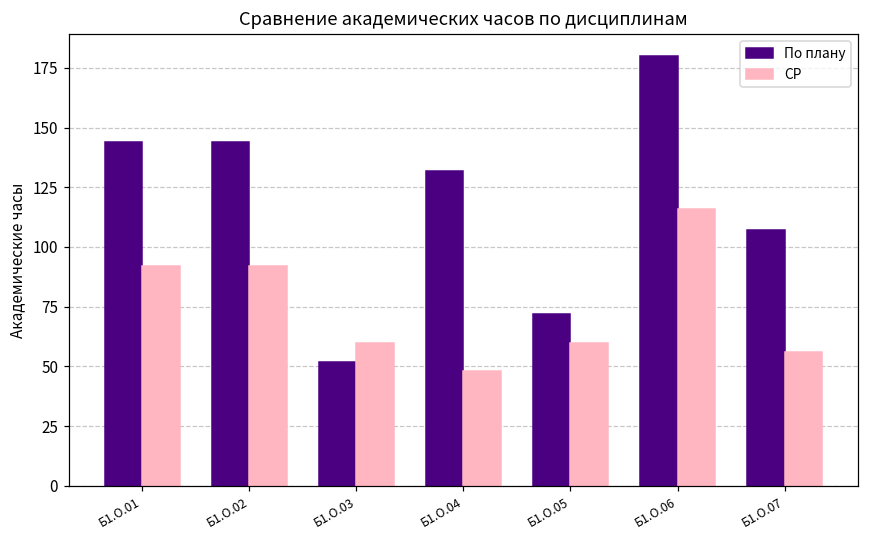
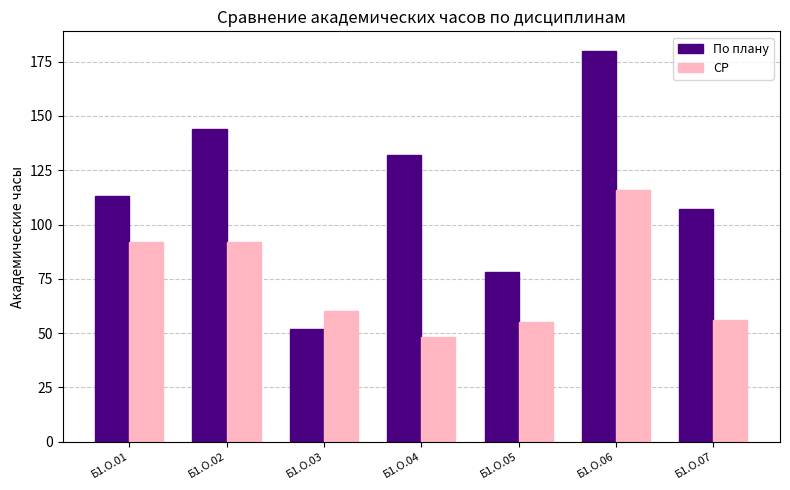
По плану, Б1.О.01: 144 -> 113
По плану, Б1.О.05: 72 -> 78
СР, Б1.О.05: 60 -> 55
